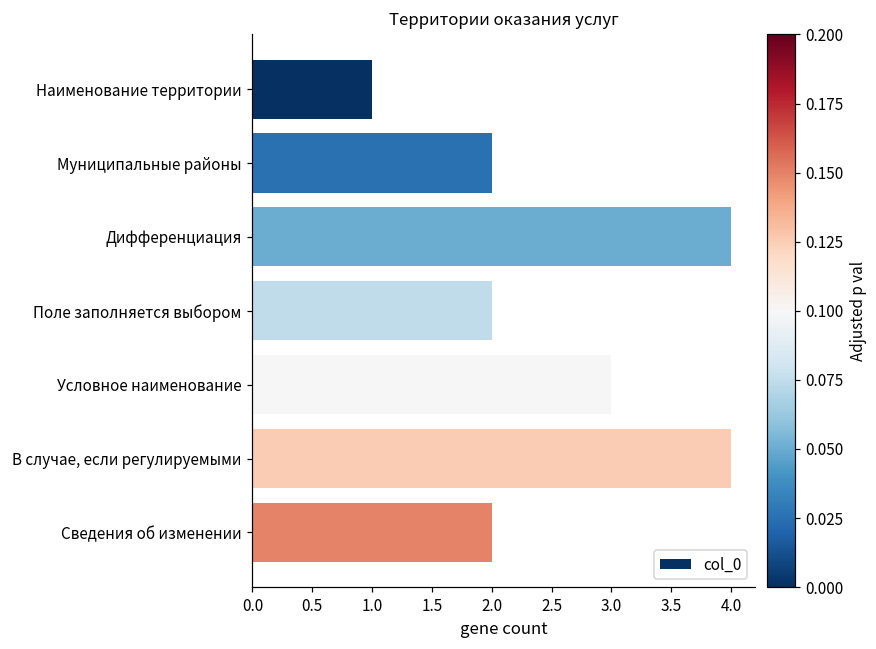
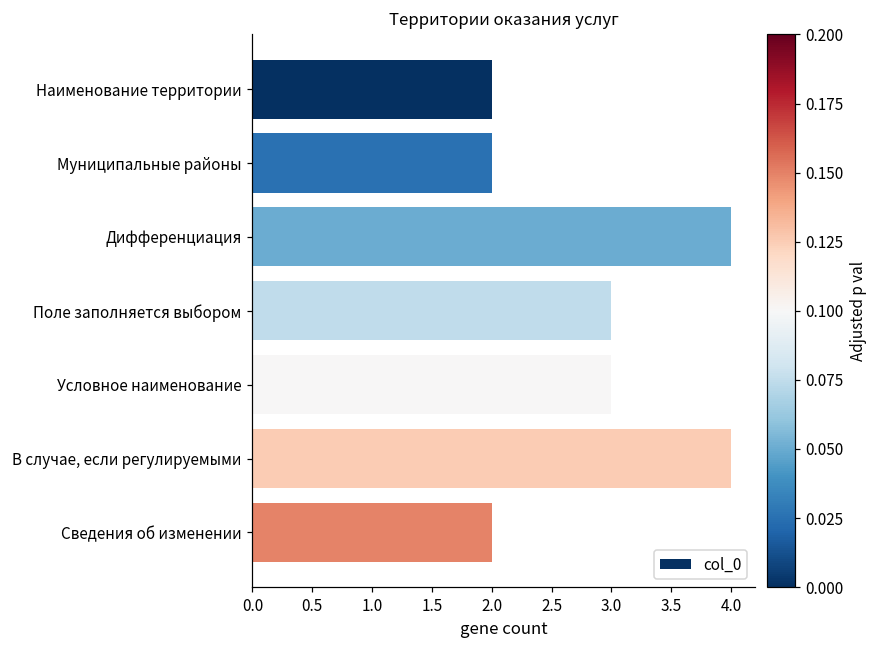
Наименование территории: 1 -> 2
Поле заполняется выбором: 2 -> 3
